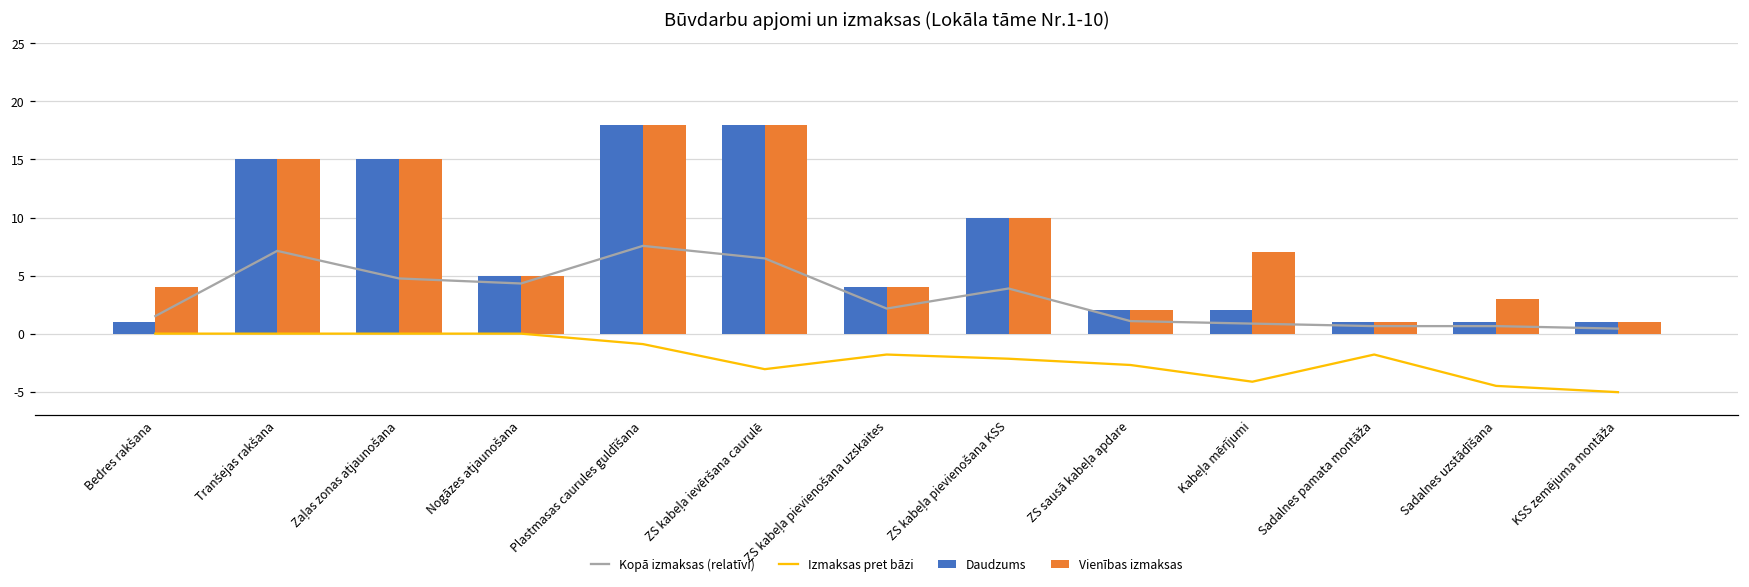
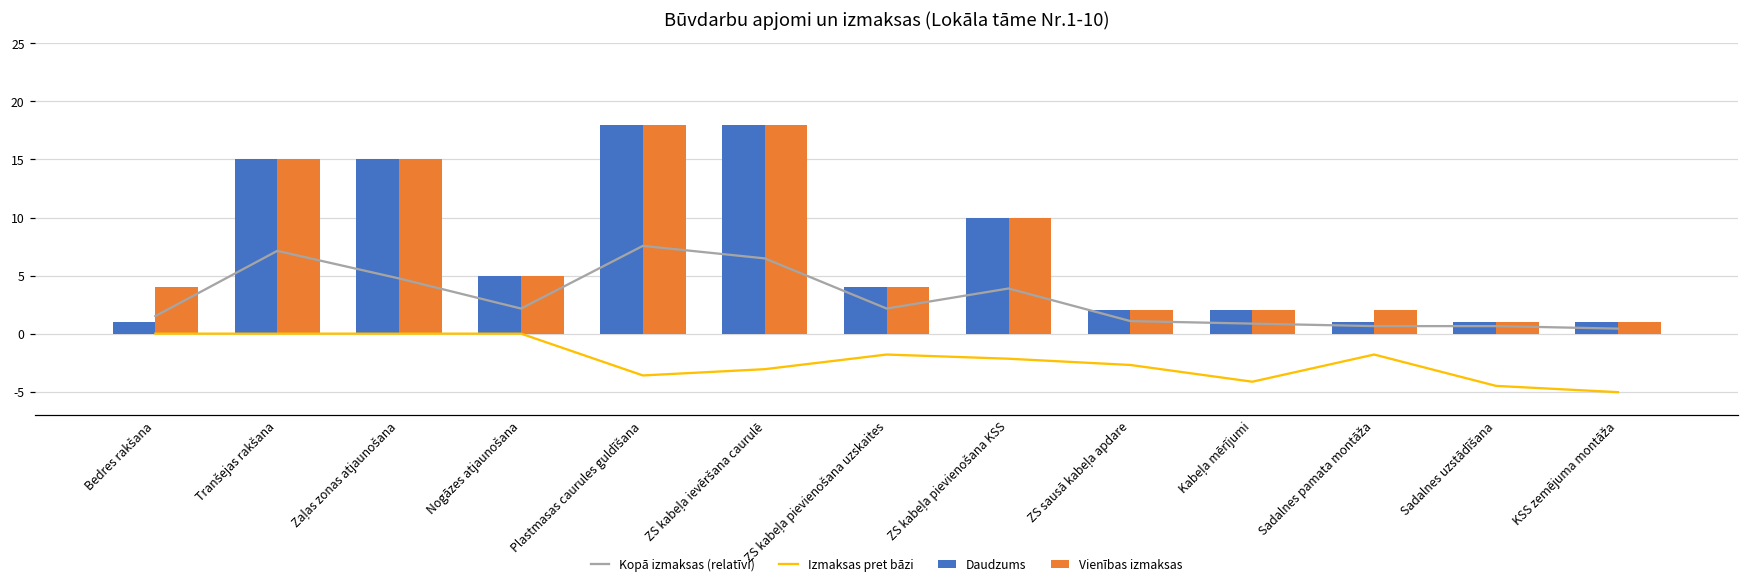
Kopā izmaksas (relatīvi), Nogāzes atjaunošana: 4.3 -> 2.2
Izmaksas pret bāzi, Plastmasas caurules guldīšana: -0.9 -> -3.6
Vienības izmaksas, Kabeļa mērījumi: 7 -> 2
Vienības izmaksas, Sadalnes pamata montāža: 1 -> 2
Vienības izmaksas, Sadalnes uzstādīšana: 3 -> 1
